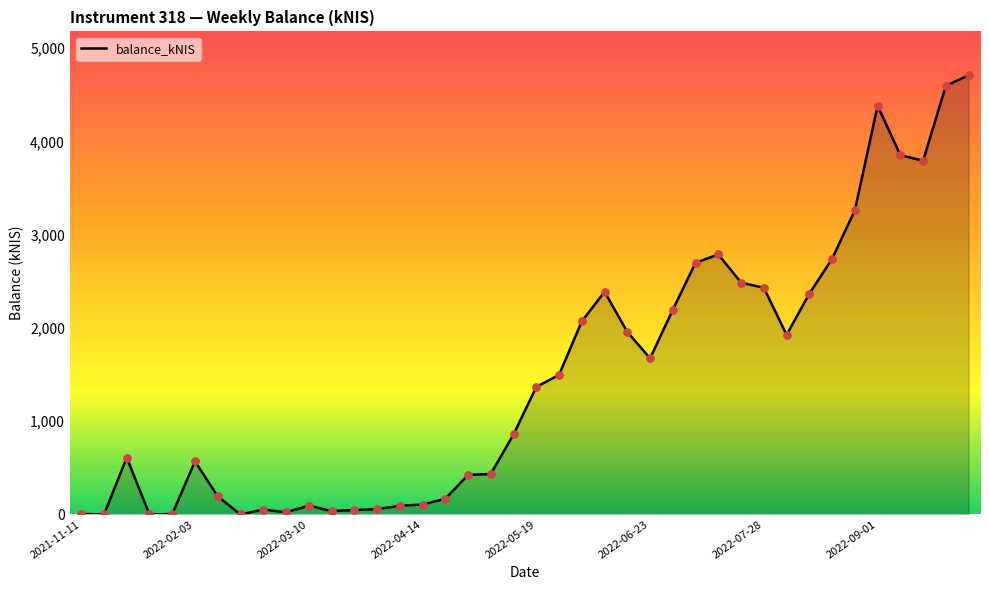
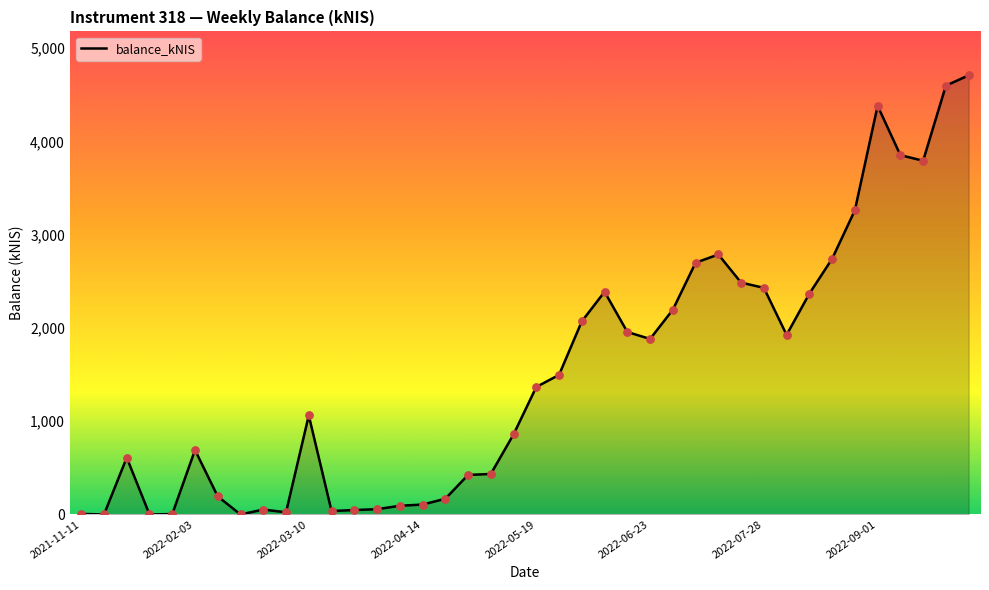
2022-02-03: 600 -> 700
2022-03-10: 100 -> 1,100
2022-06-23: 1,700 -> 1,900
